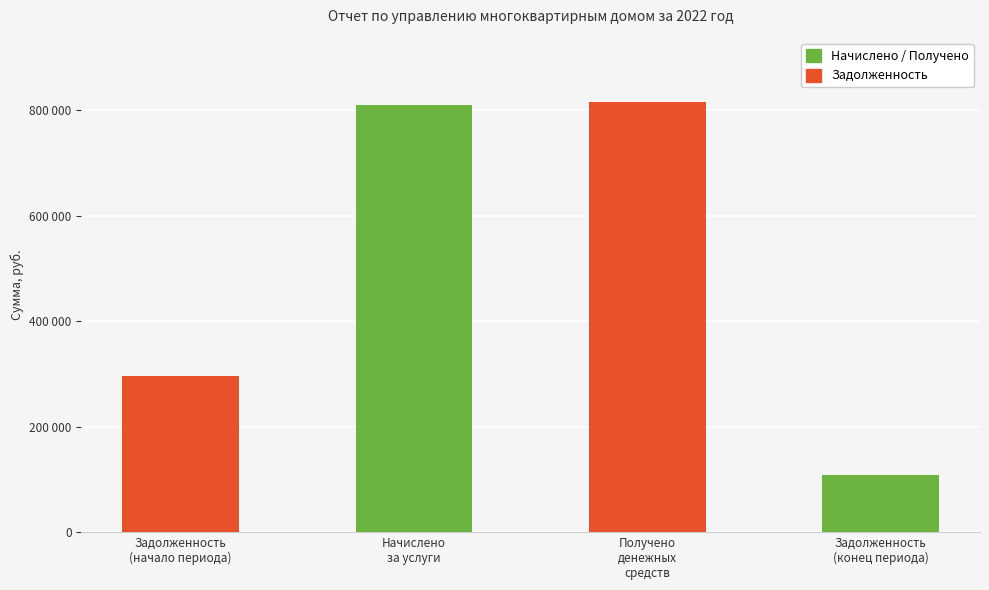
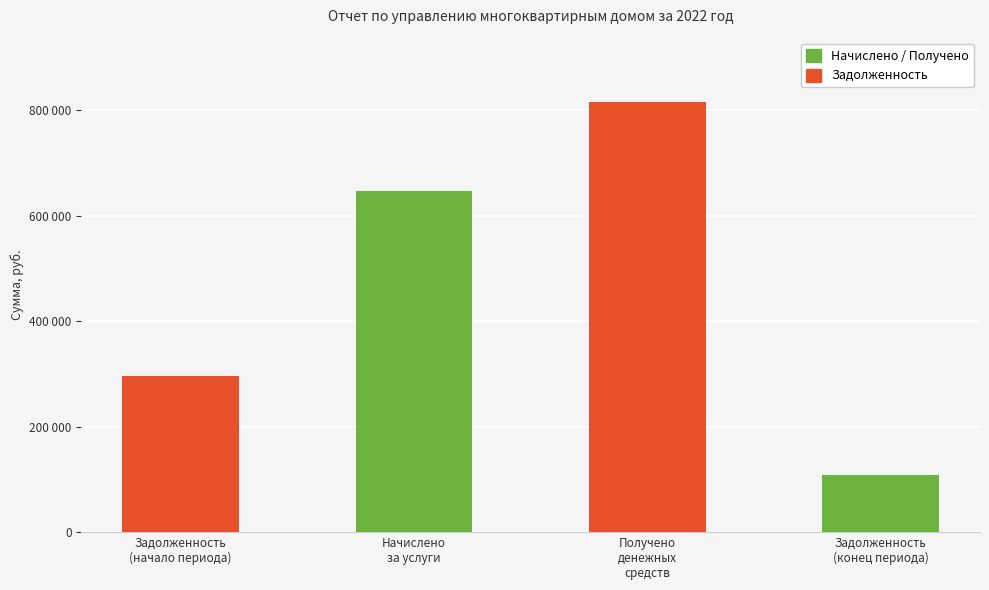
Начислено за услуги: 810000 -> 650000
